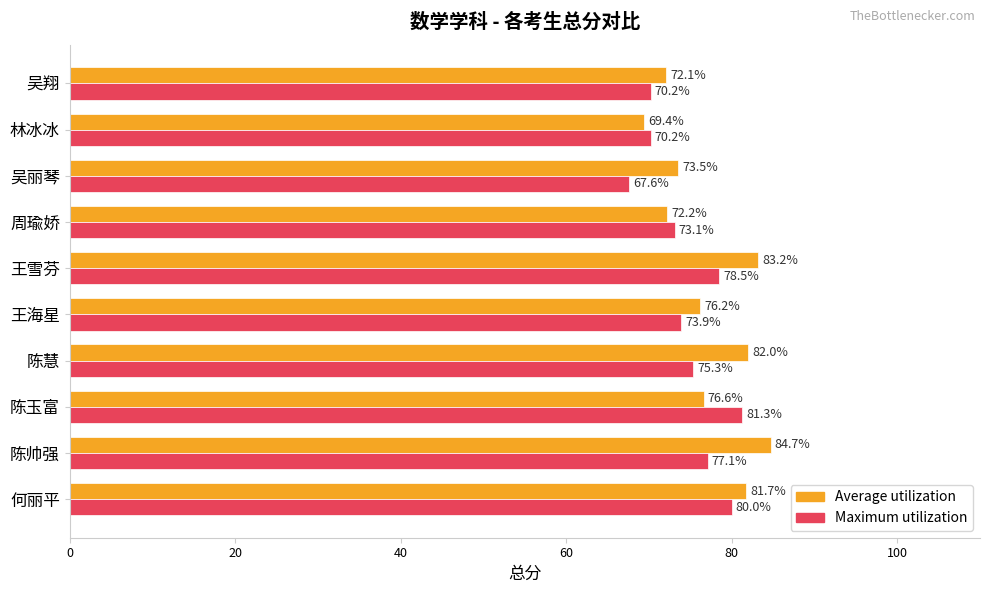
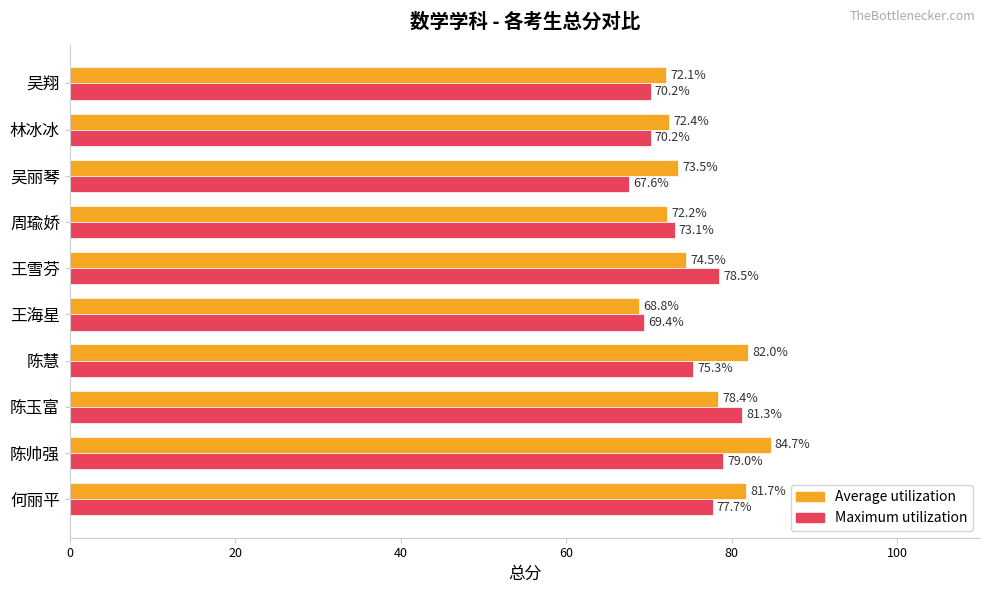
Average utilization, 林冰冰: 69.4% -> 72.4%
Average utilization, 王雪芬: 83.2% -> 74.5%
Average utilization, 王海星: 76.2% -> 68.8%
Maximum utilization, 王海星: 73.9% -> 69.4%
Average utilization, 陈玉富: 76.6% -> 78.4%
Maximum utilization, 陈帅强: 77.1% -> 79.0%
Maximum utilization, 何丽平: 80.0% -> 77.7%
